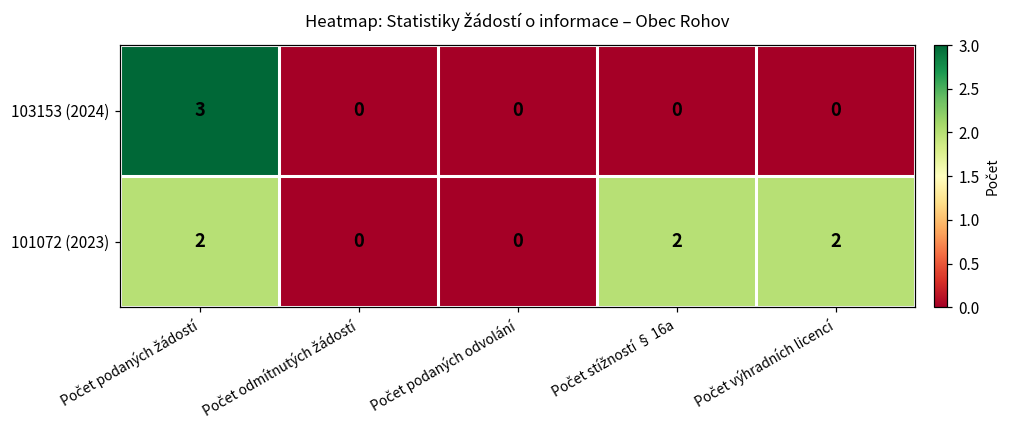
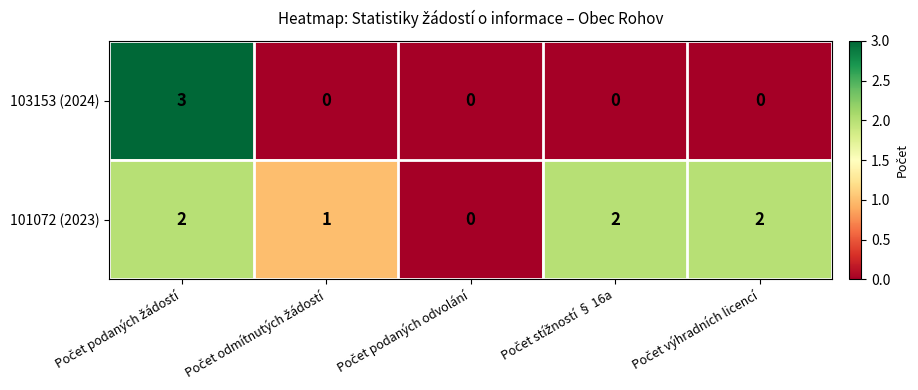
101072 (2023), Počet odmítnutých žádostí: 0 -> 1
